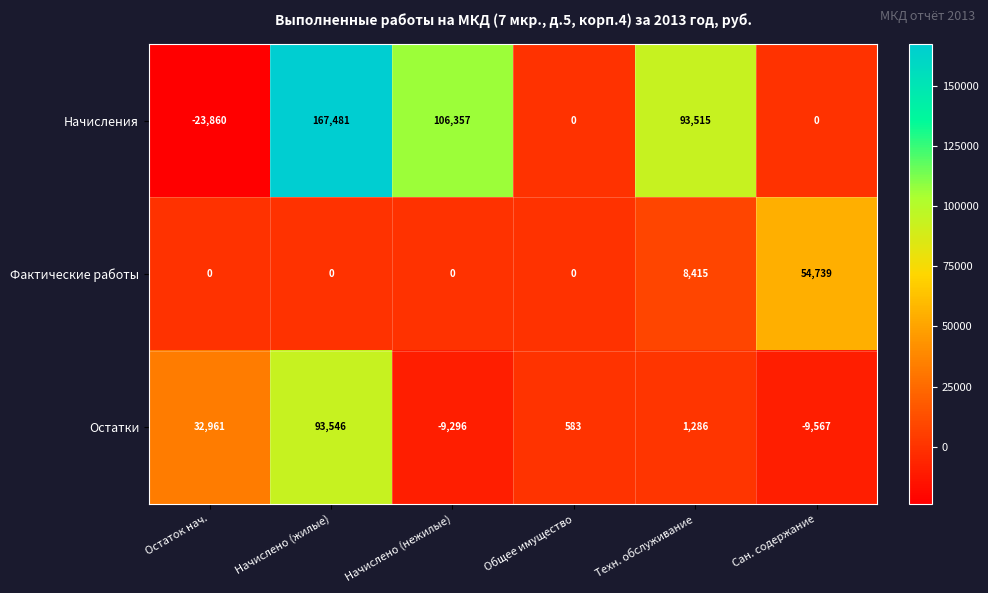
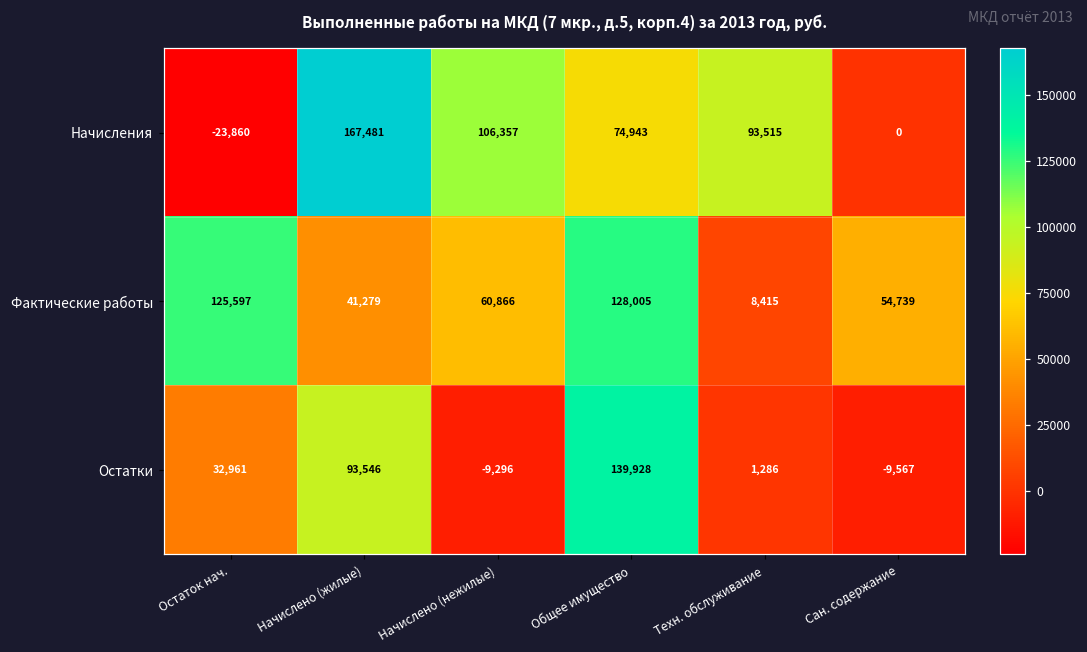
Начисления, Общее имущество: 0 -> 74,943
Фактические работы, Остаток нач.: 0 -> 125,597
Фактические работы, Начислено (жилые): 0 -> 41,279
Фактические работы, Начислено (нежилые): 0 -> 60,866
Фактические работы, Общее имущество: 0 -> 128,005
Остатки, Общее имущество: 583 -> 139,928
